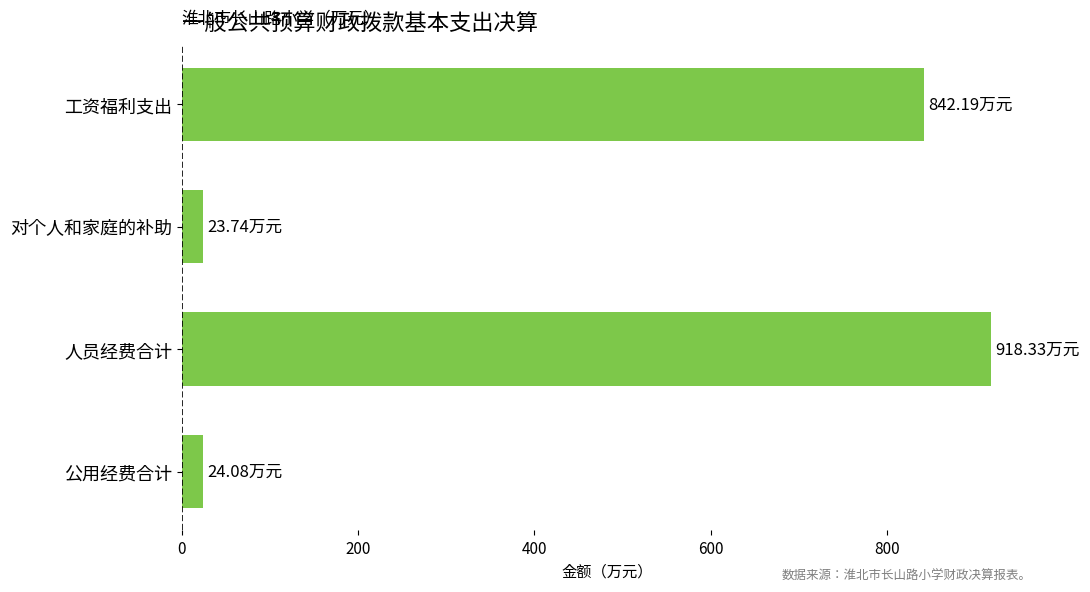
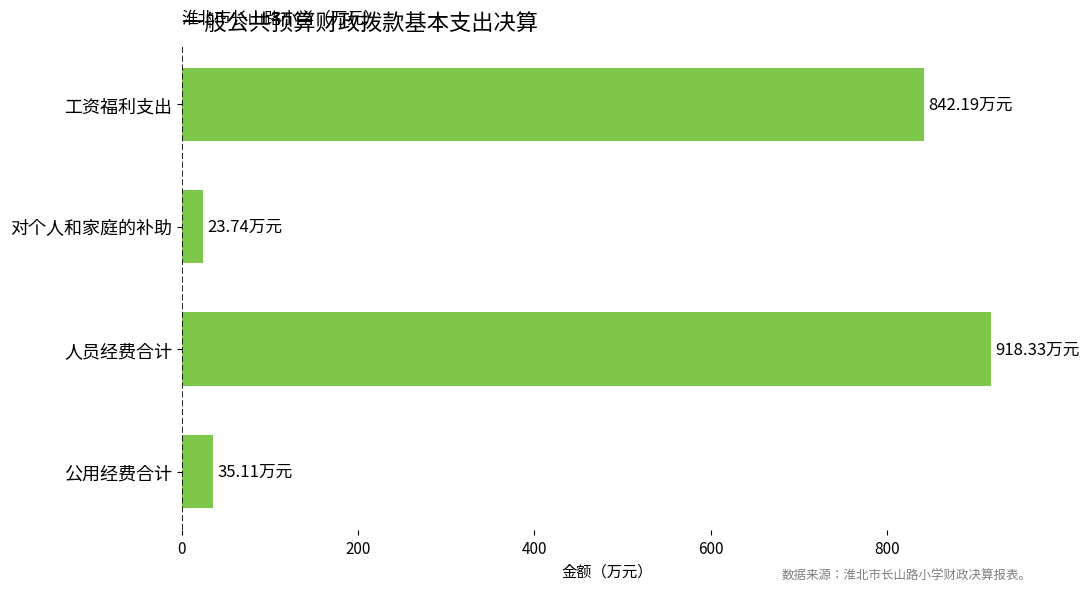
公用经费合计: 24.08 -> 35.11
